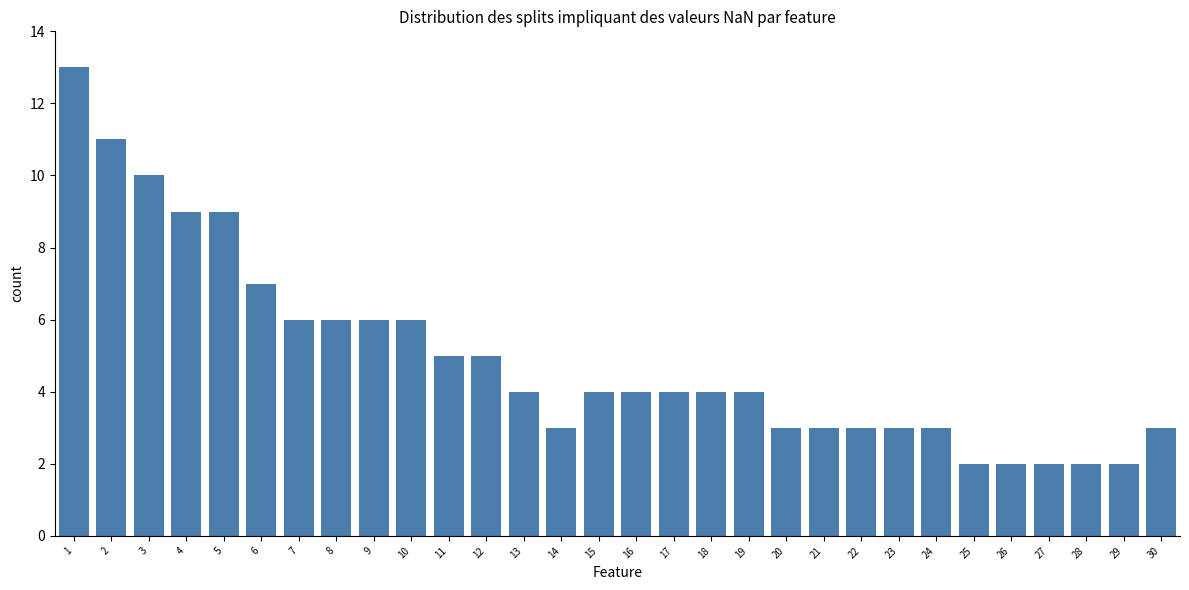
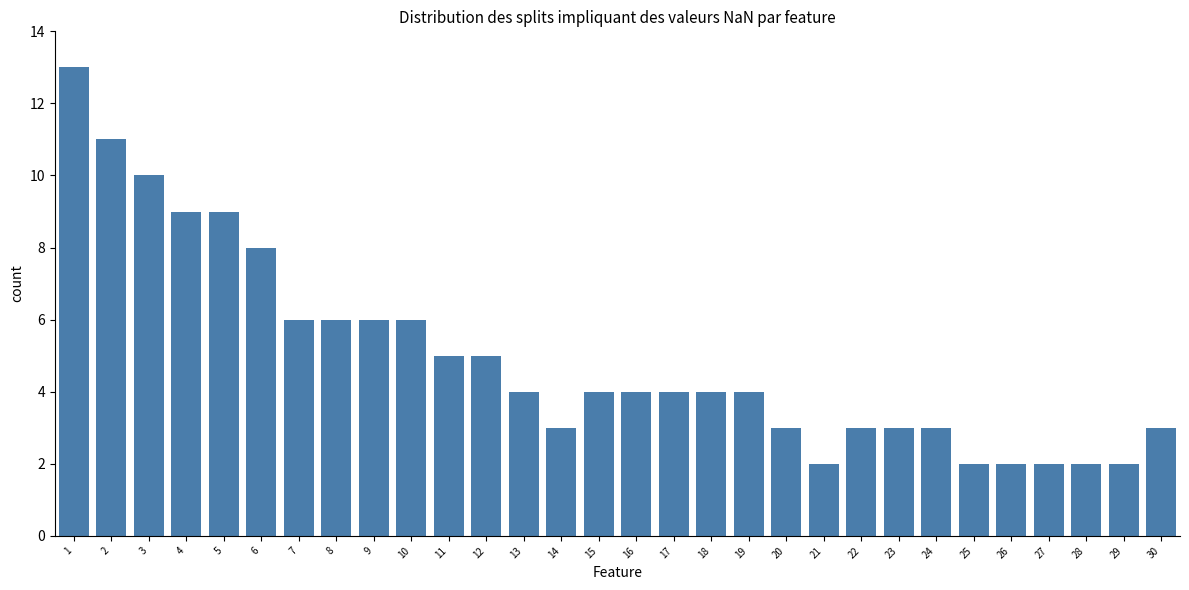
6: 7 -> 8
21: 3 -> 2
